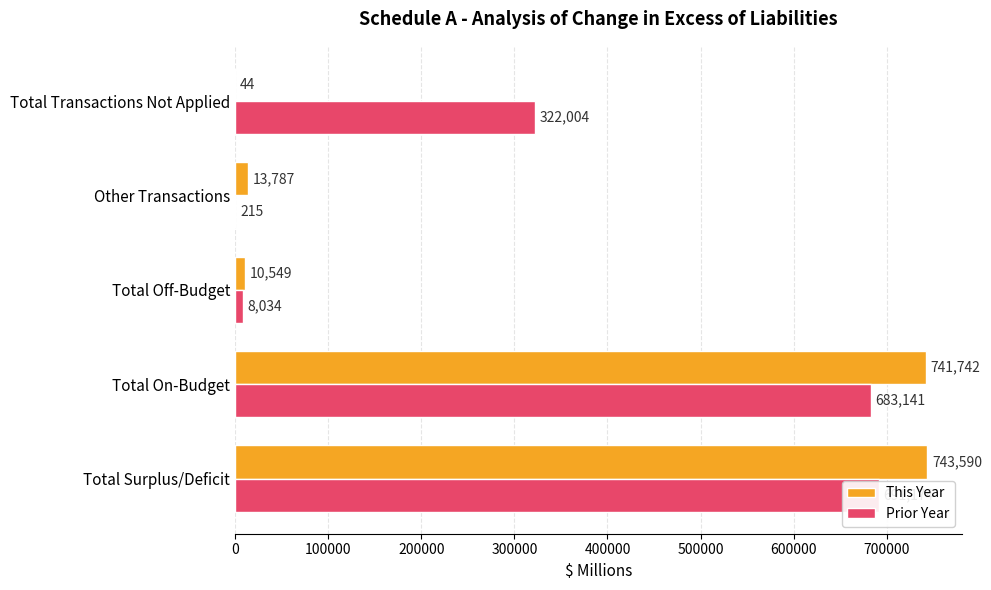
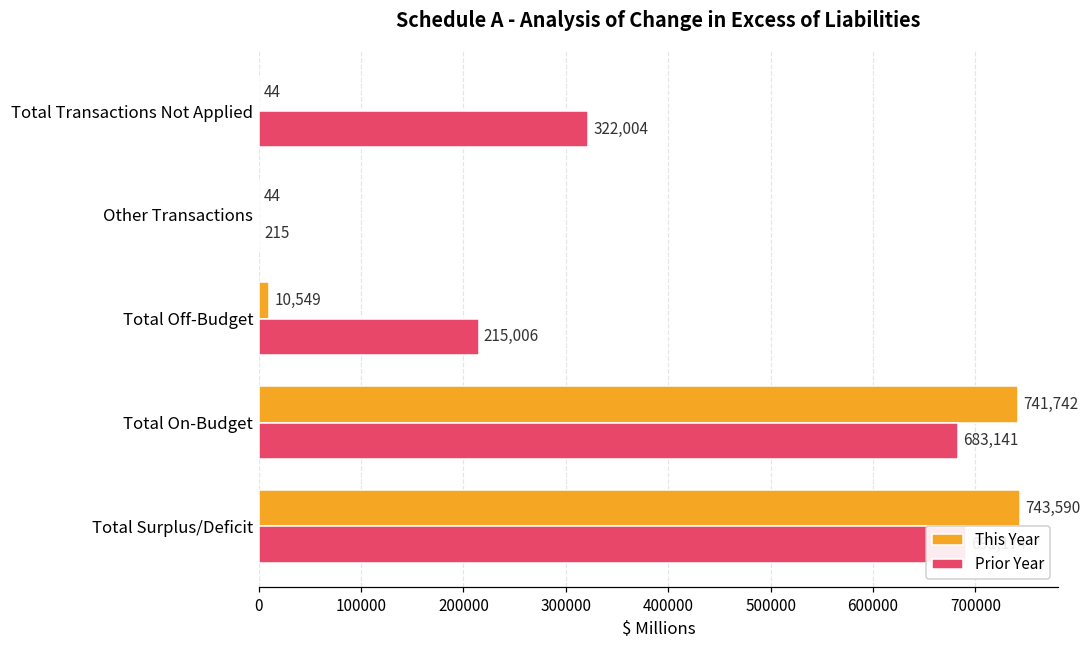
This Year, Other Transactions: 13,787 -> 44
Prior Year, Total Off-Budget: 8,034 -> 215,006
